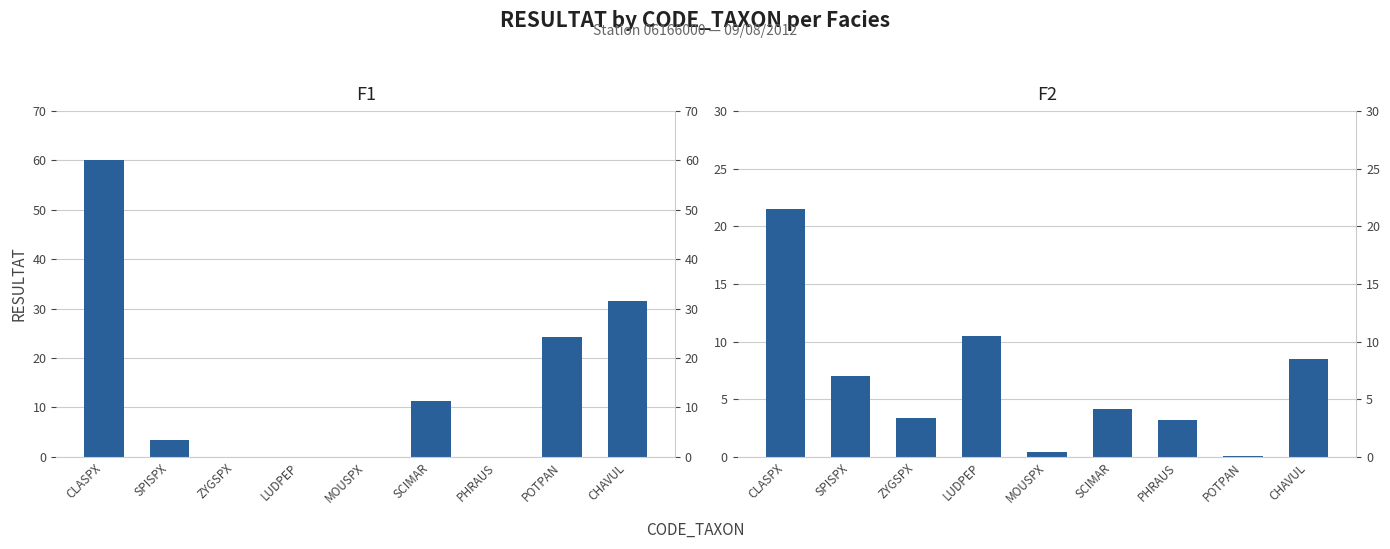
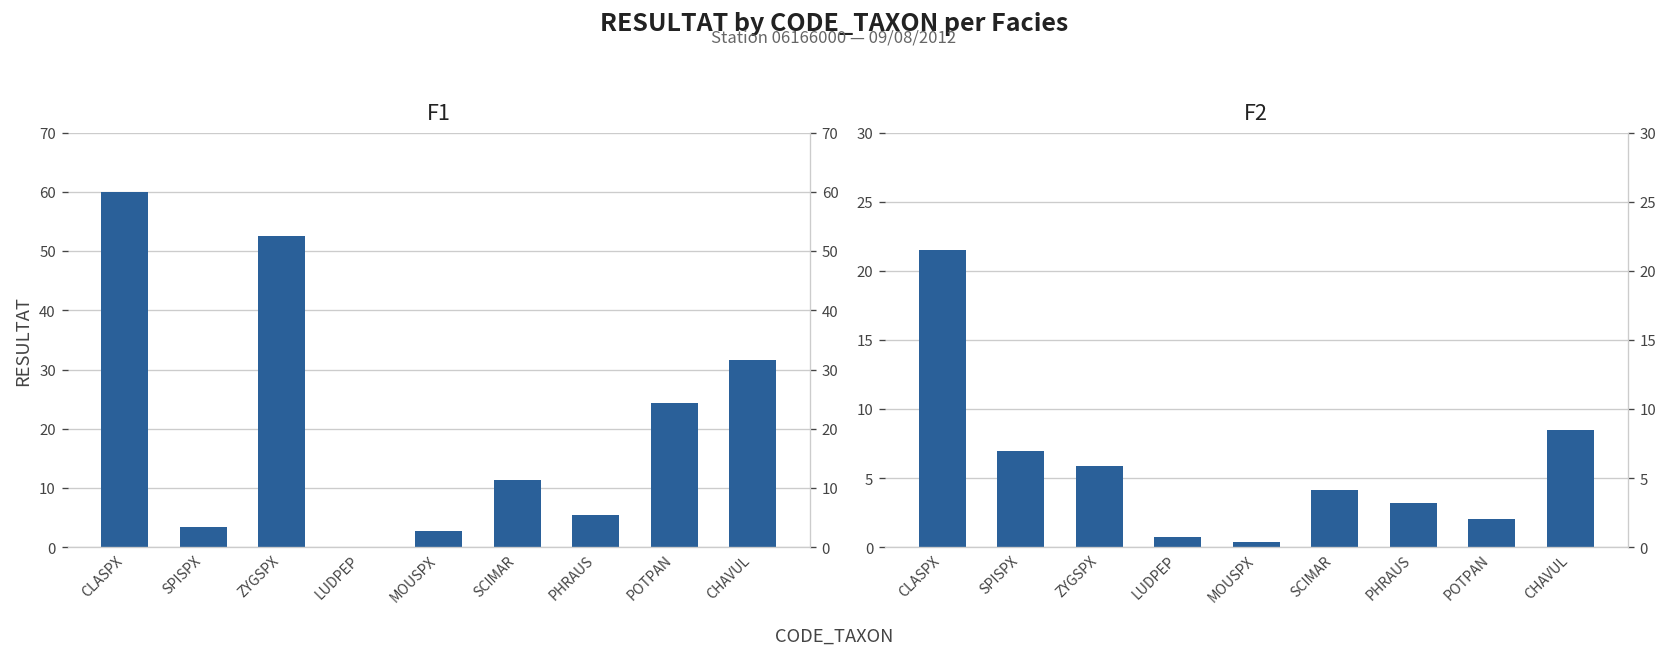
F1, ZYGSPX: 0 -> 53
F1, MOUSPX: 0 -> 3
F1, PHRAUS: 0 -> 5
F2, ZYGSPX: 3.4 -> 5.9
F2, LUDPEP: 10.5 -> 0.8
F2, POTPAN: 0.0 -> 2.1
